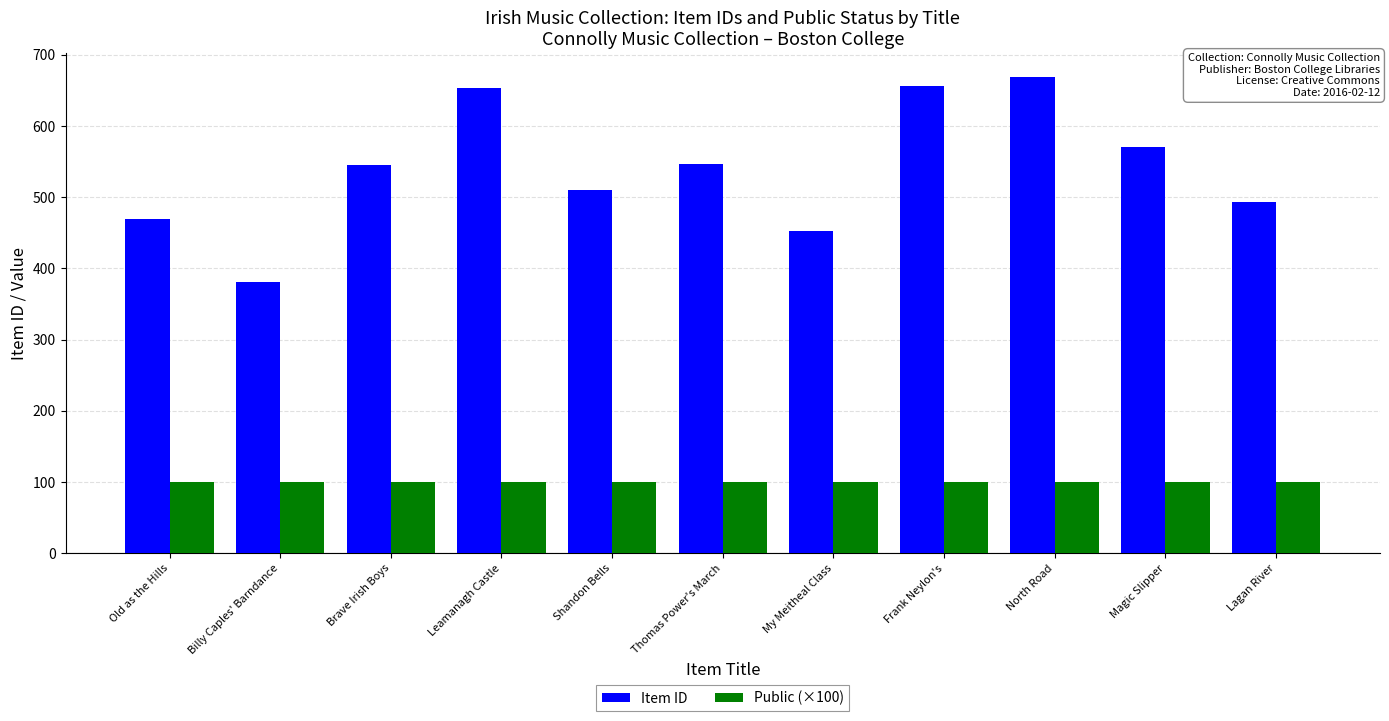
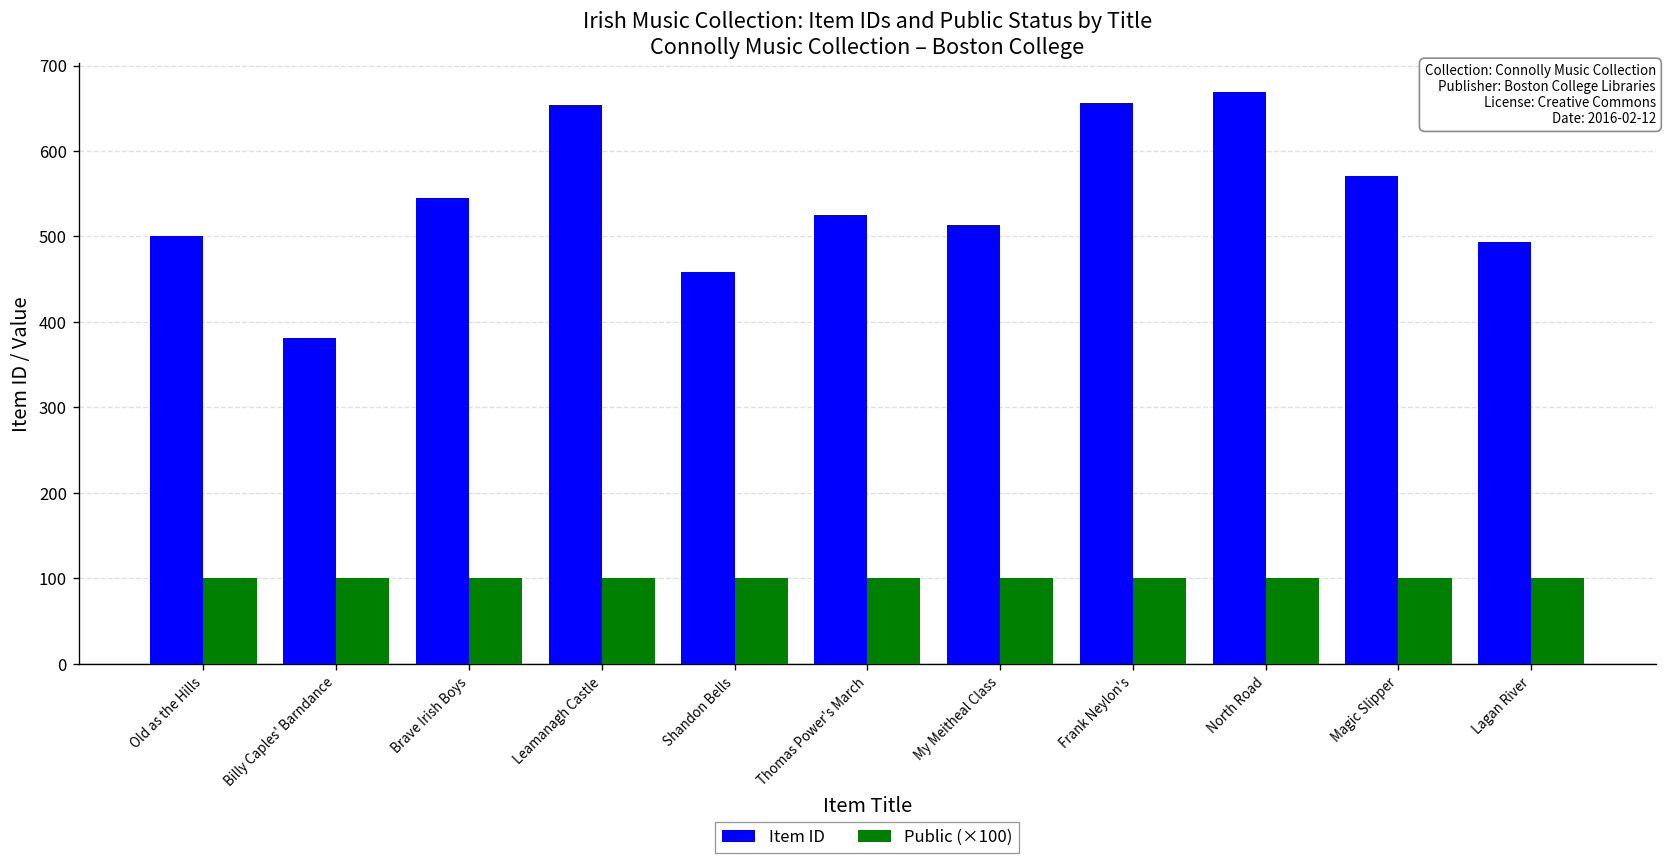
Item ID, Old as the Hills: 470 -> 500
Item ID, Shandon Bells: 510 -> 460
Item ID, Thomas Power's March: 550 -> 530
Item ID, My Meitheal Class: 450 -> 510
